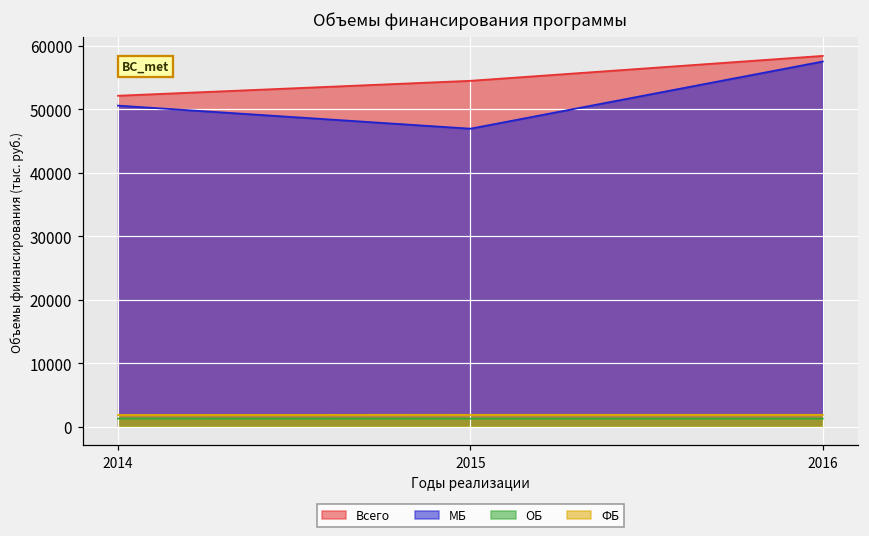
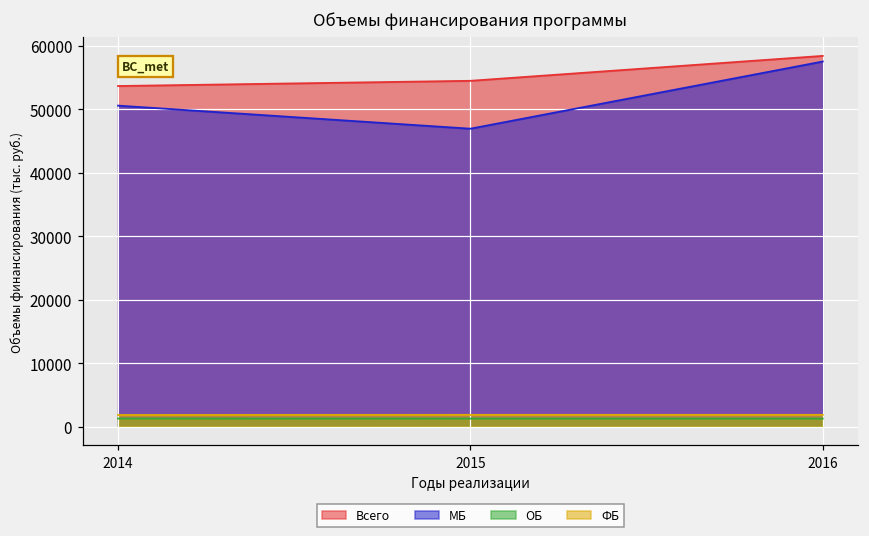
Всего, 2014: 52000 -> 54000
